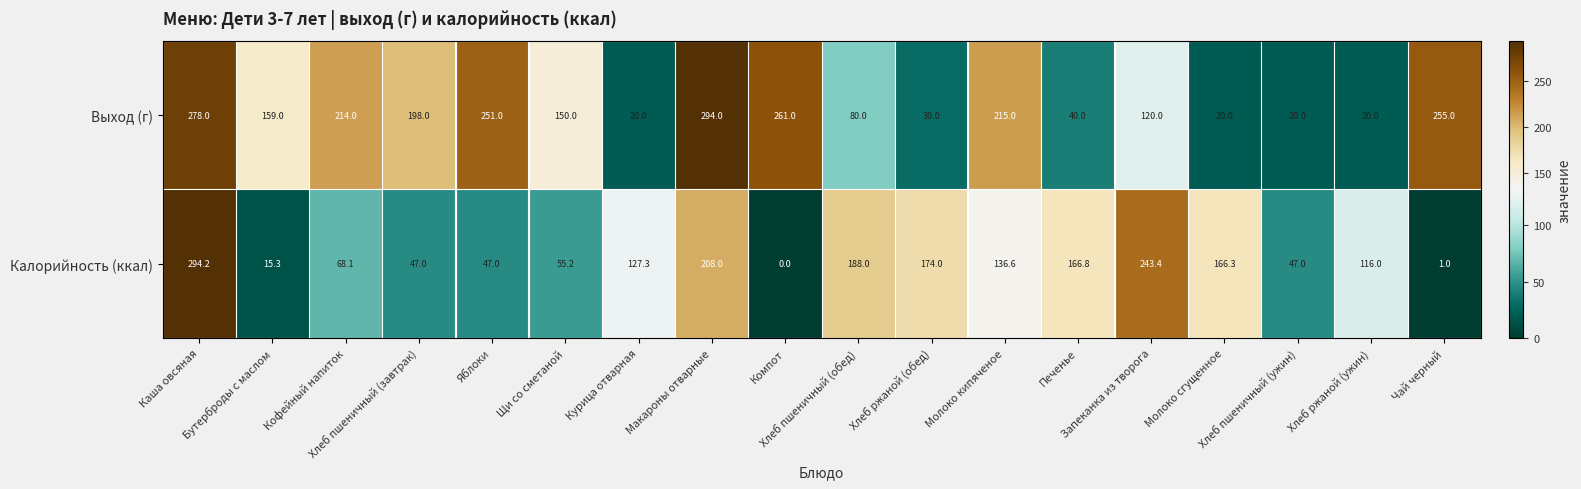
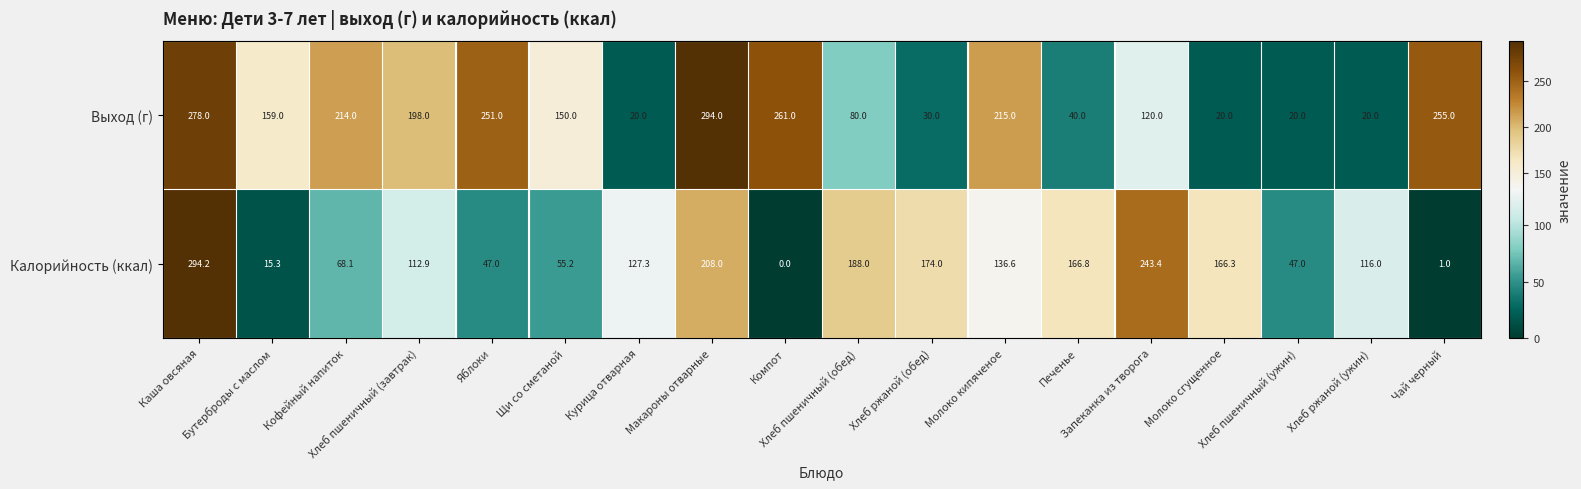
Калорийность (ккал), Хлеб пшеничный (завтрак): 47.0 -> 112.9
